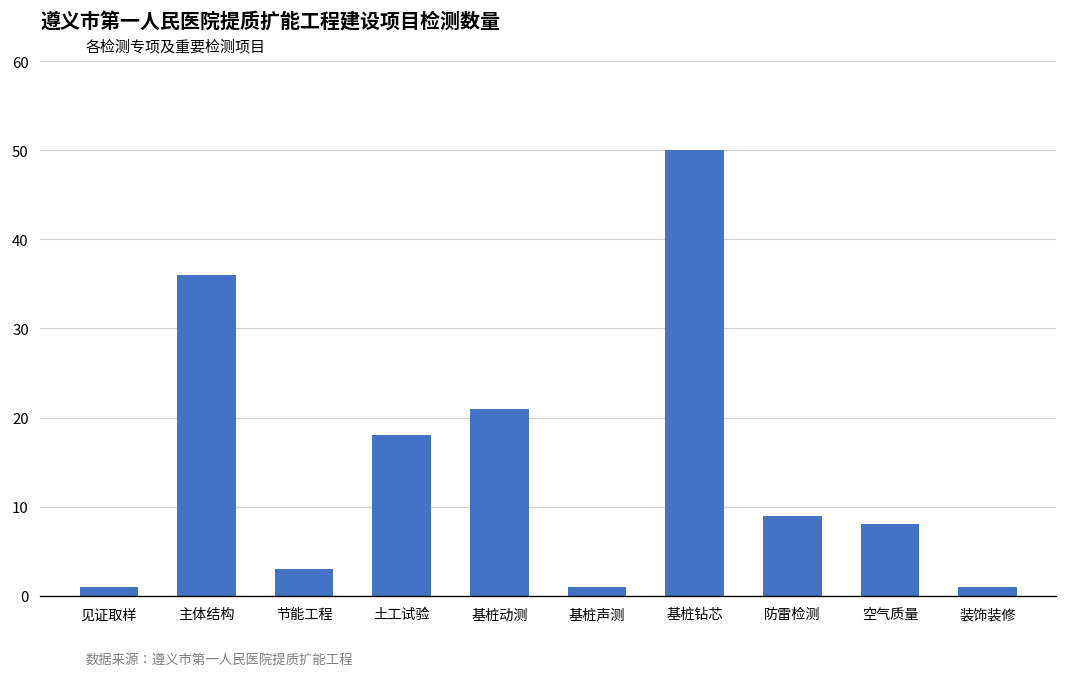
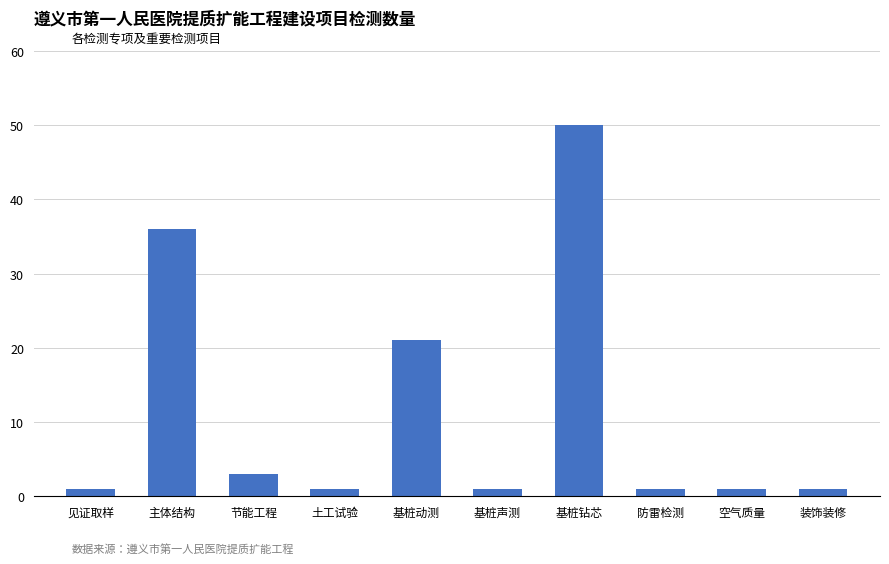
土工试验: 18 -> 1
防雷检测: 9 -> 1
空气质量: 8 -> 1
